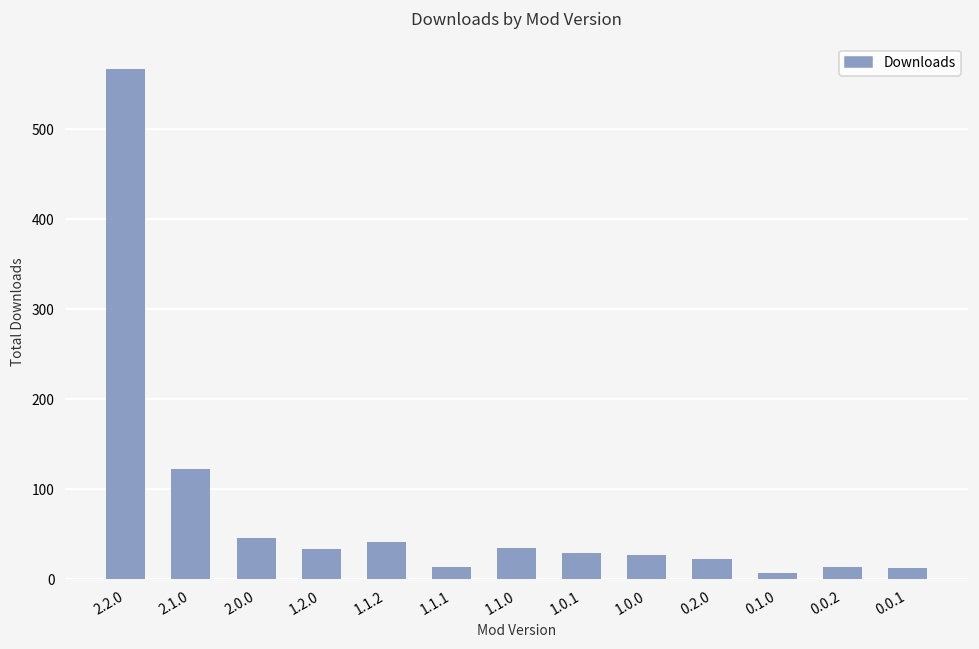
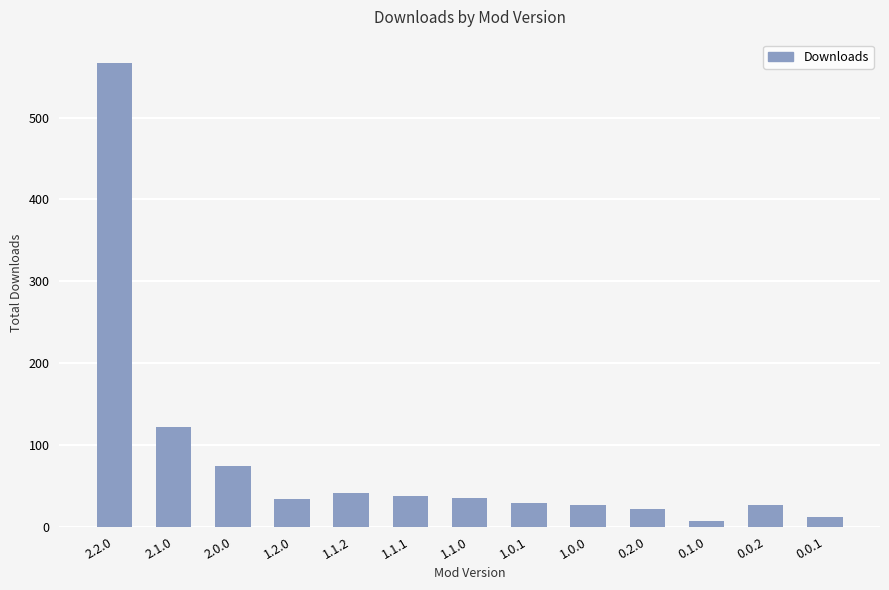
2.0.0: 50 -> 70
1.1.1: 10 -> 40
0.0.2: 10 -> 30
